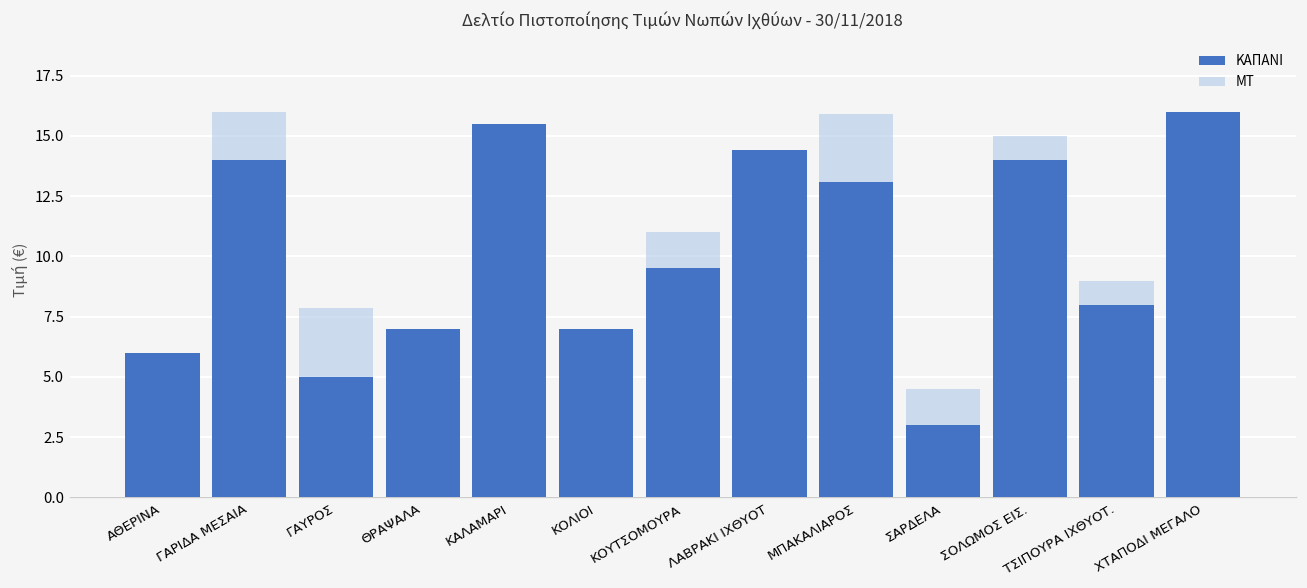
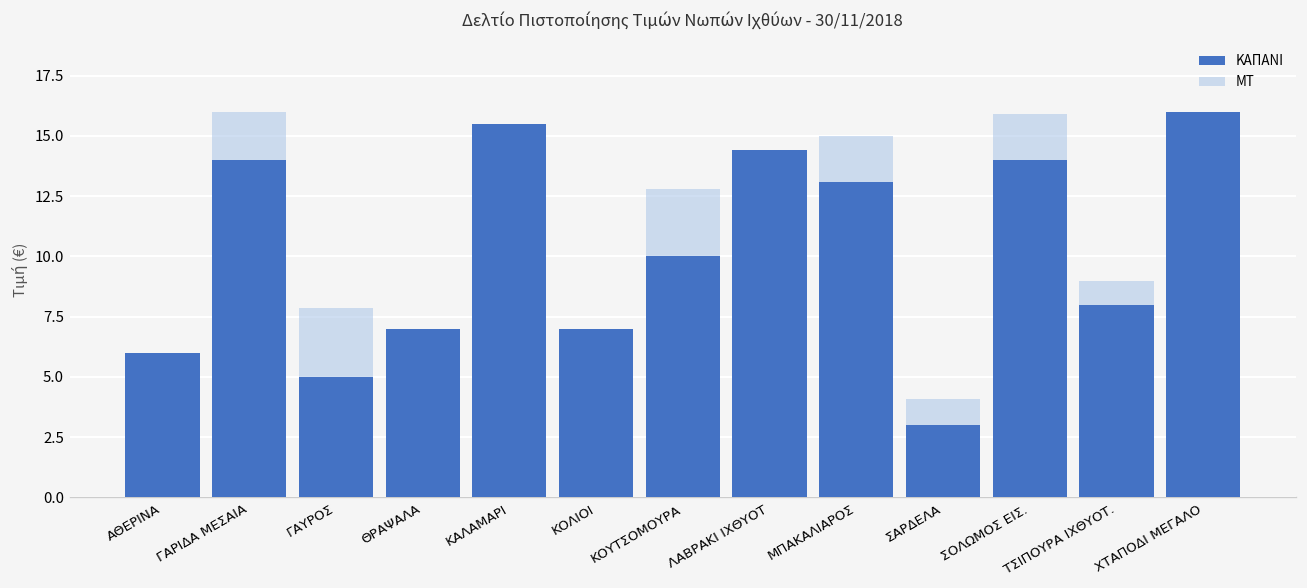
ΚΑΠΑΝΙ, ΚΟΥΤΣΟΜΟΥΡΑ: 9.5 -> 10.0
ΜΤ, ΚΟΥΤΣΟΜΟΥΡΑ: 11.0 -> 12.8
ΜΤ, ΜΠΑΚΑΛΙΑΡΟΣ: 15.9 -> 15.0
ΜΤ, ΣΑΡΔΕΛΑ: 4.5 -> 4.1
ΜΤ, ΣΟΛΩΜΟΣ ΕΙΣ.: 15.0 -> 15.9
